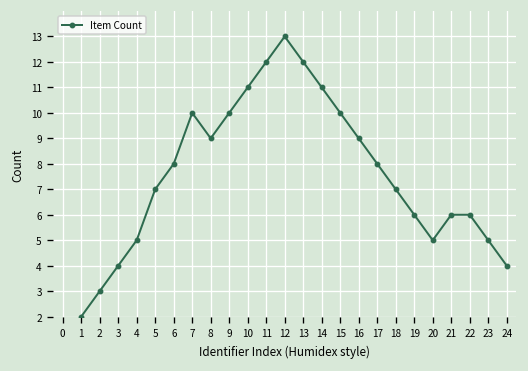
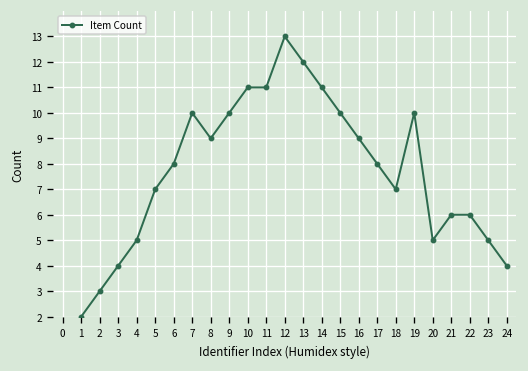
11: 12 -> 11
19: 6 -> 10
